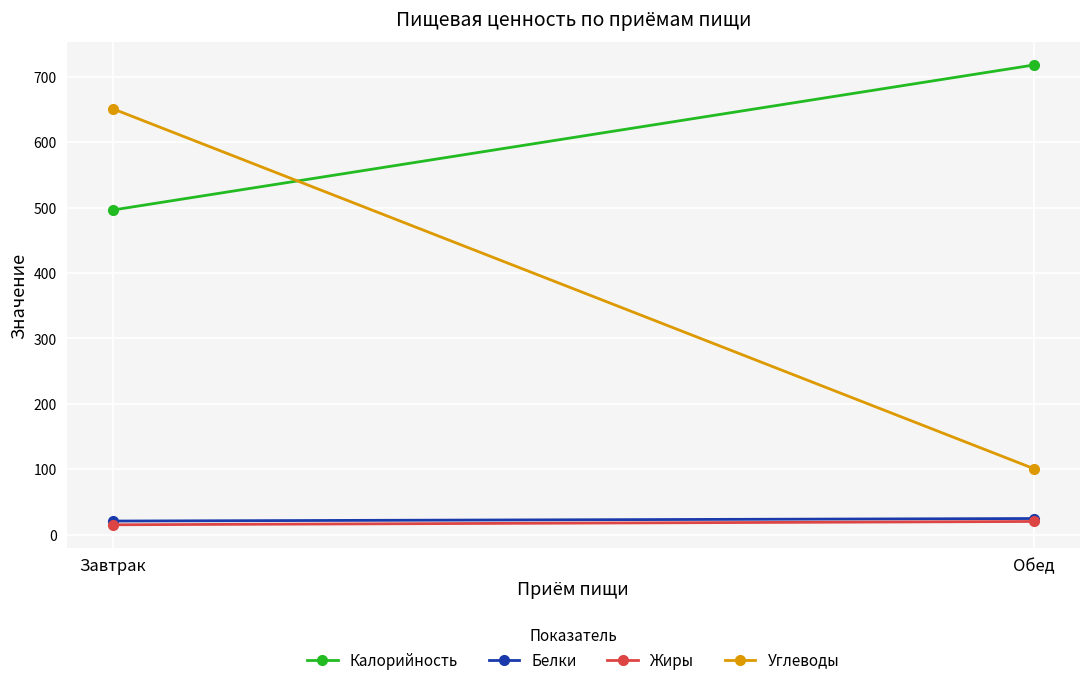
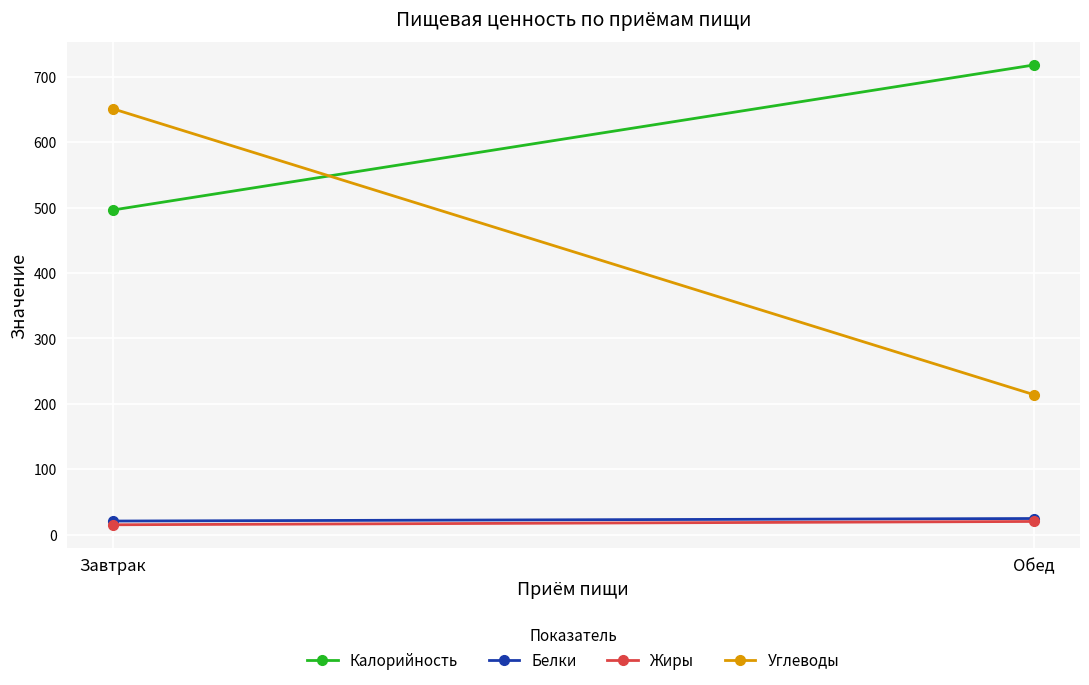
Углеводы, Обед: 100 -> 210
